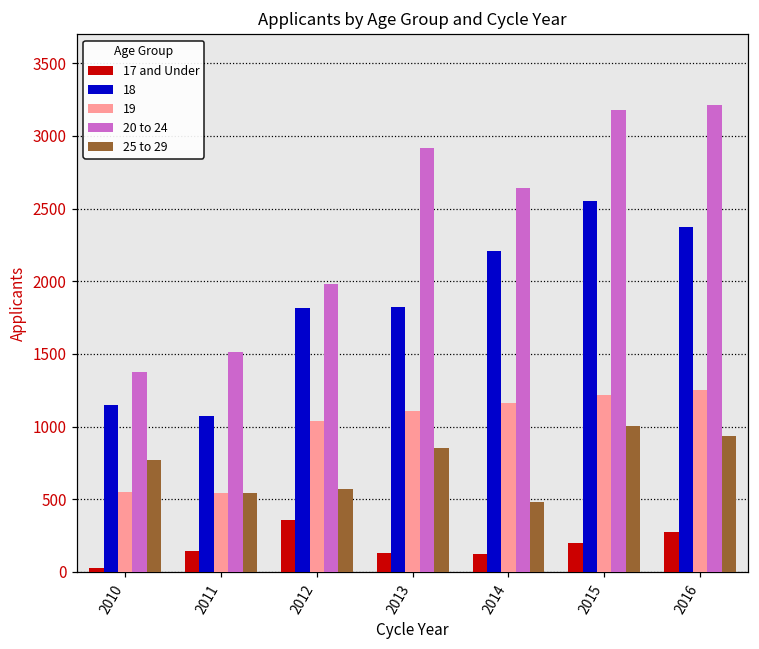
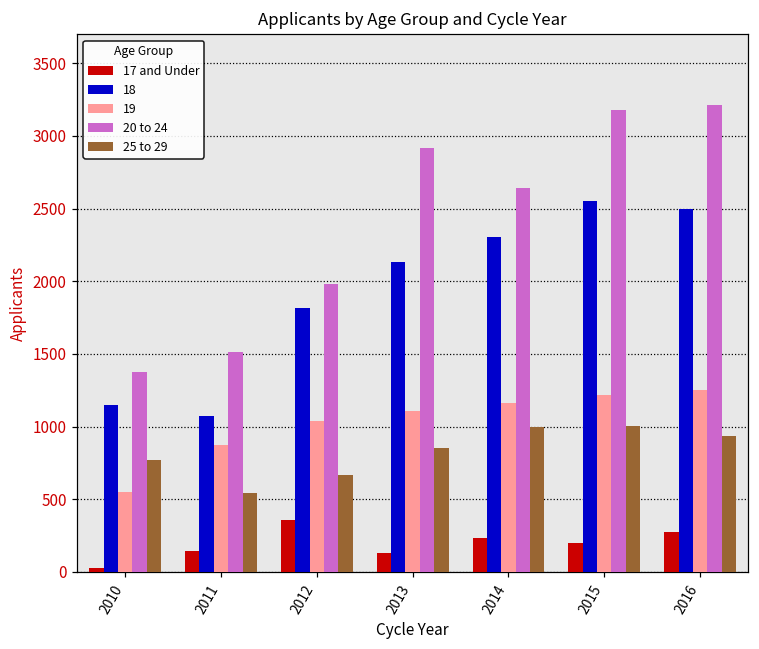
19, 2011: 540 -> 880
25 to 29, 2012: 570 -> 670
18, 2013: 1820 -> 2130
17 and Under, 2014: 130 -> 230
18, 2014: 2210 -> 2310
25 to 29, 2014: 480 -> 1000
18, 2016: 2370 -> 2500
